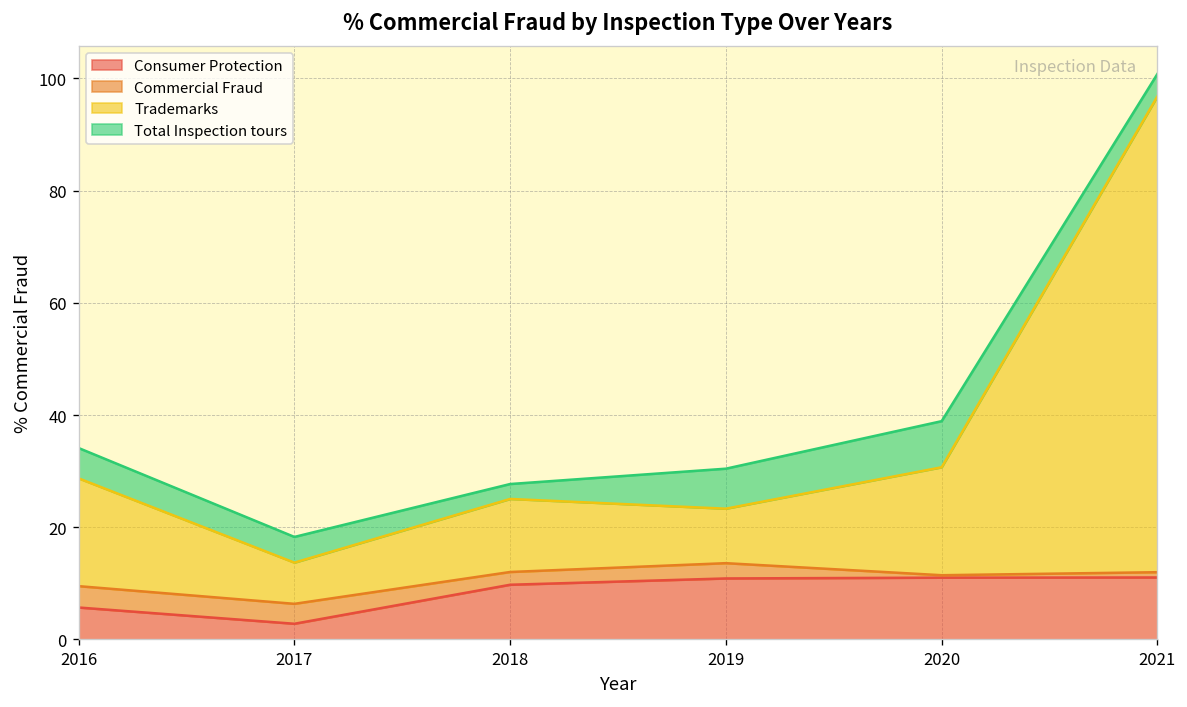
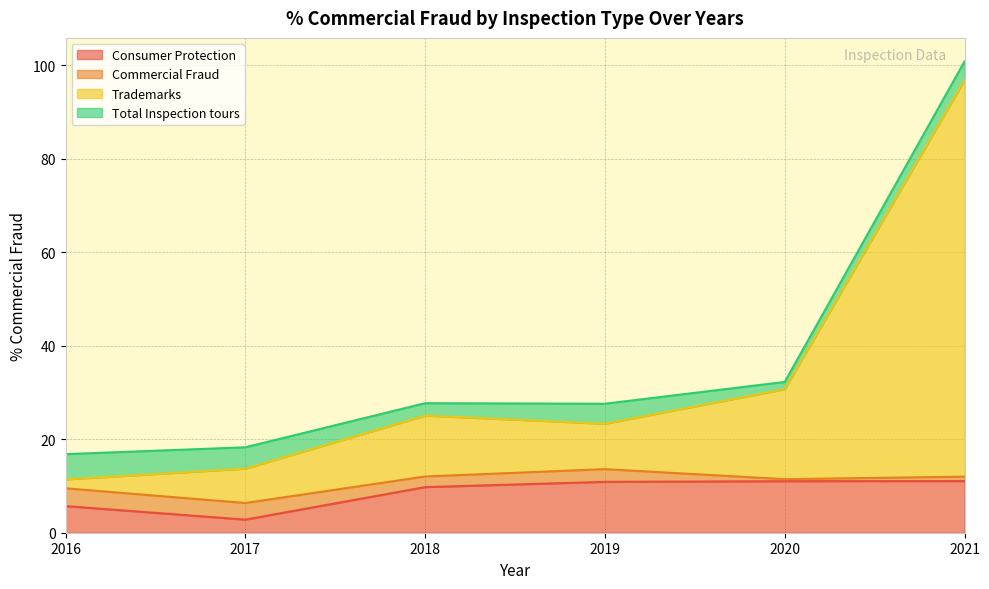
Trademarks, 2016: 19 -> 2
Total Inspection tours, 2019: 7 -> 4
Total Inspection tours, 2020: 8 -> 2
